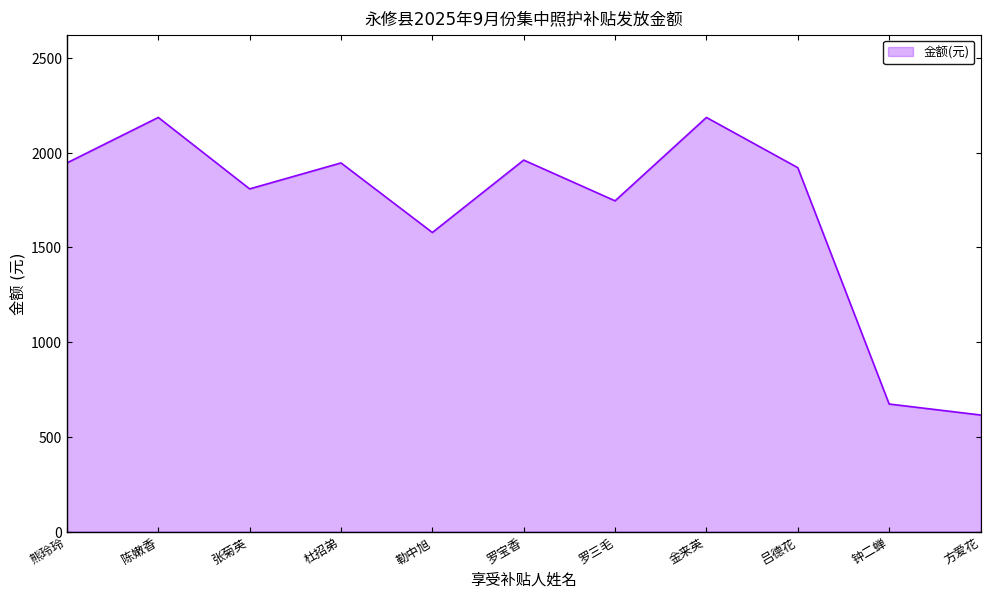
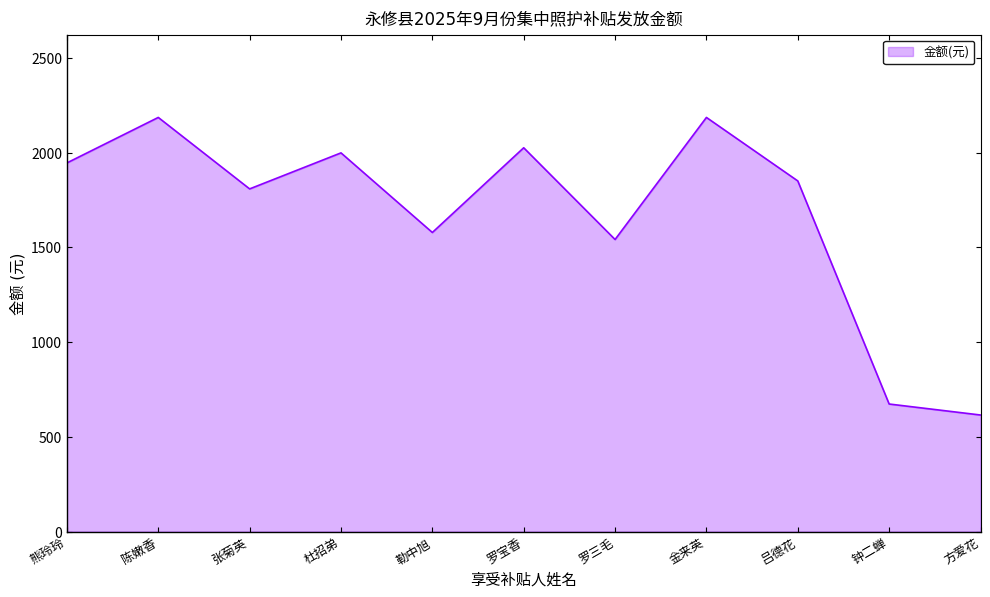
杜招弟: 1950 -> 2000
罗宝香: 1960 -> 2030
罗三毛: 1750 -> 1540
吕德花: 1920 -> 1850
